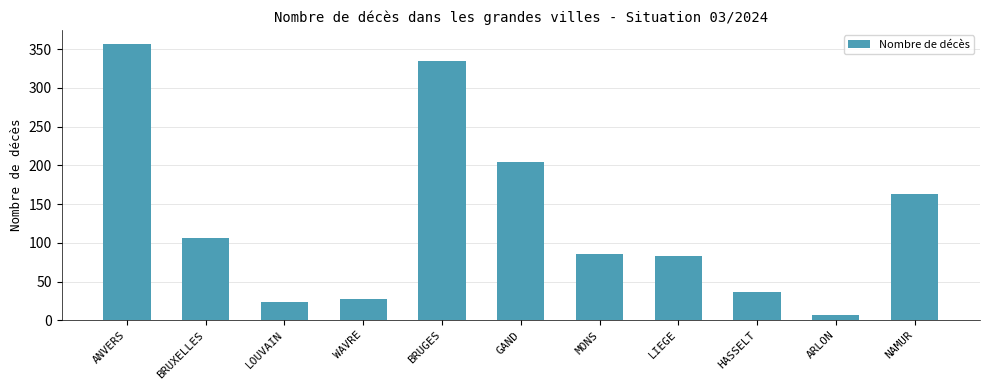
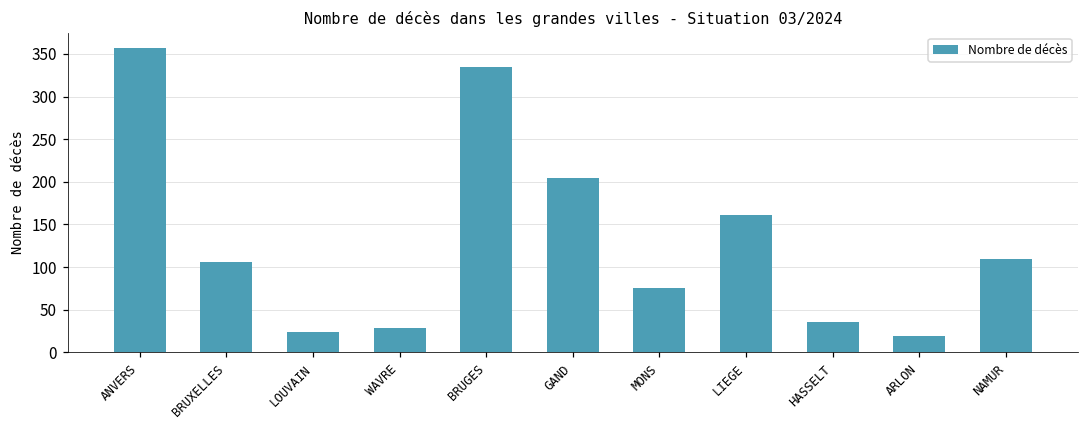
MONS: 90 -> 80
LIEGE: 80 -> 160
ARLON: 10 -> 20
NAMUR: 160 -> 110
